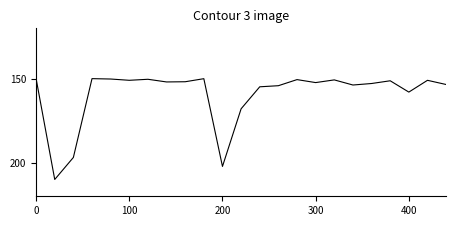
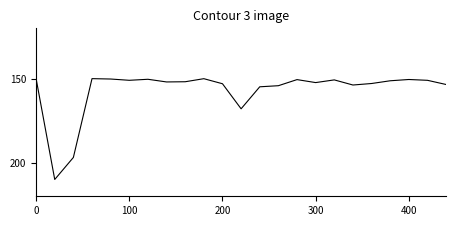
200: 202 -> 153
400: 158 -> 151
